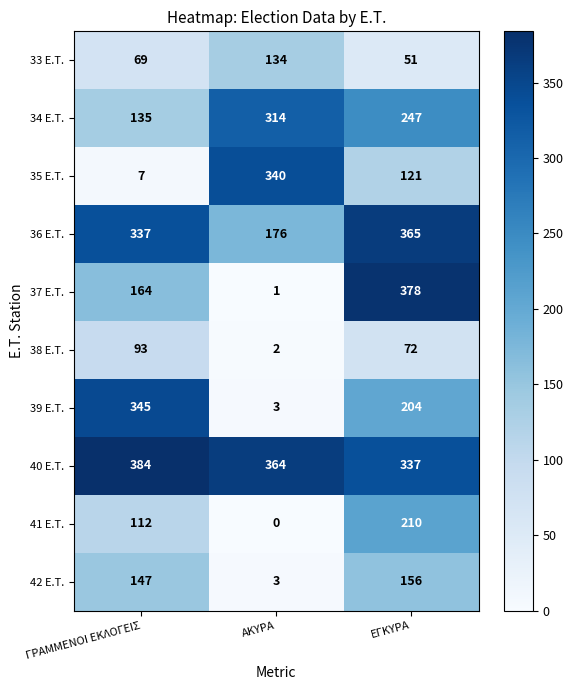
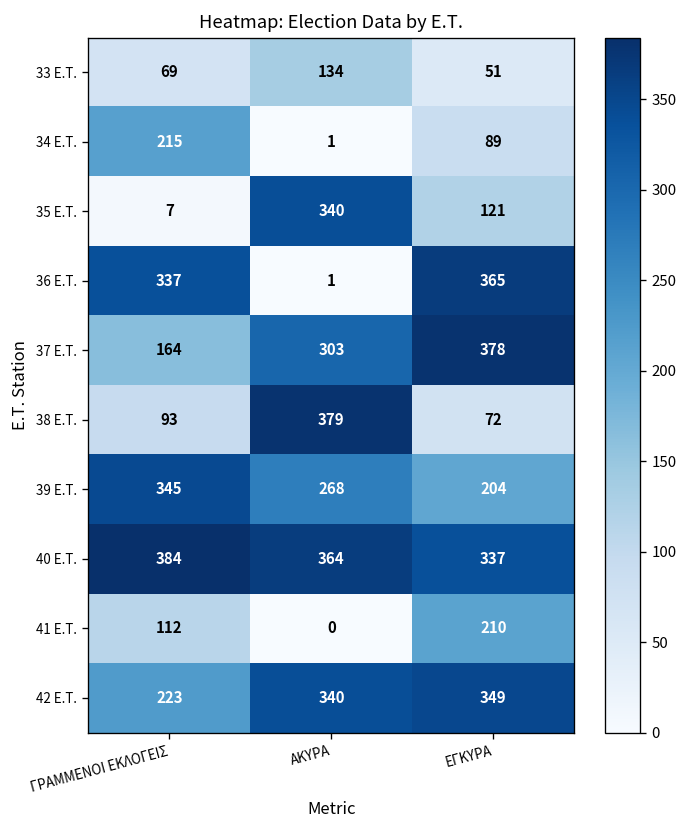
34 E.T., ΓΡΑΜΜΕΝΟΙ ΕΚΛΟΓΕΙΣ: 135 -> 215
34 E.T., ΑΚΥΡΑ: 314 -> 1
34 E.T., ΕΓΚΥΡΑ: 247 -> 89
36 E.T., ΑΚΥΡΑ: 176 -> 1
37 E.T., ΑΚΥΡΑ: 1 -> 303
38 E.T., ΑΚΥΡΑ: 2 -> 379
39 E.T., ΑΚΥΡΑ: 3 -> 268
42 E.T., ΓΡΑΜΜΕΝΟΙ ΕΚΛΟΓΕΙΣ: 147 -> 223
42 E.T., ΑΚΥΡΑ: 3 -> 340
42 E.T., ΕΓΚΥΡΑ: 156 -> 349
